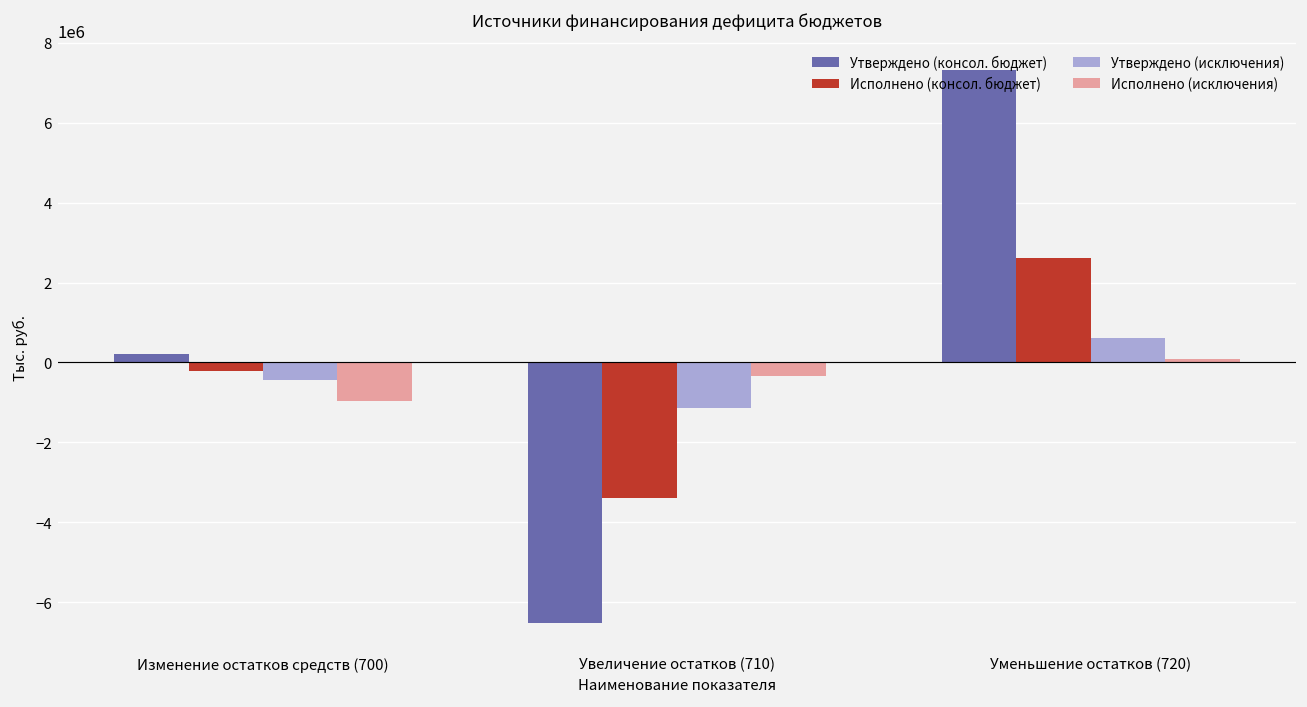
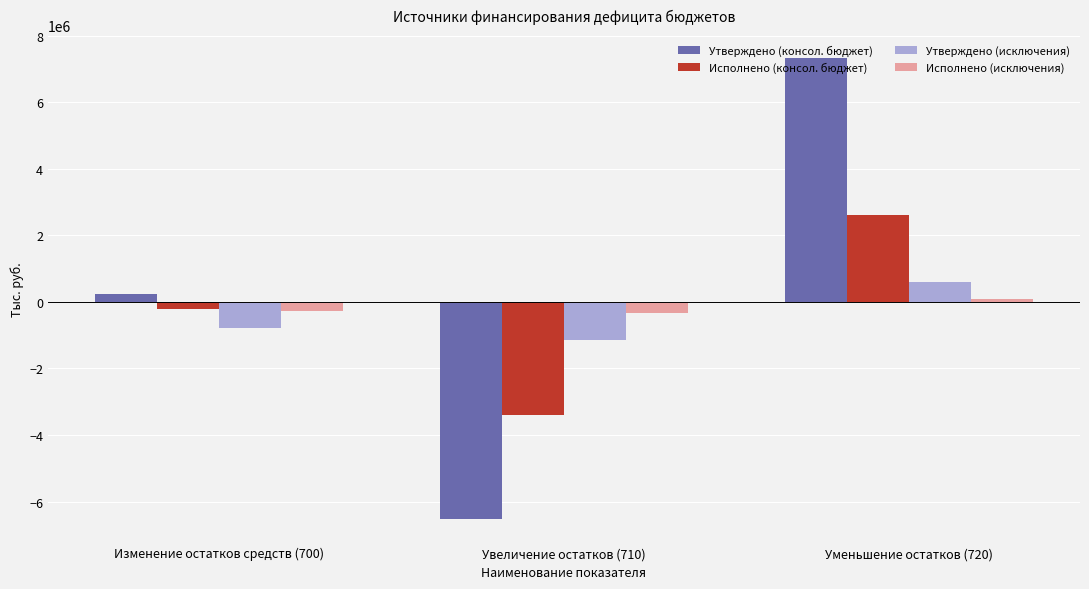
Утверждено (исключения), Изменение остатков средств (700): -400000 -> -800000
Исполнено (исключения), Изменение остатков средств (700): -1000000 -> -300000
